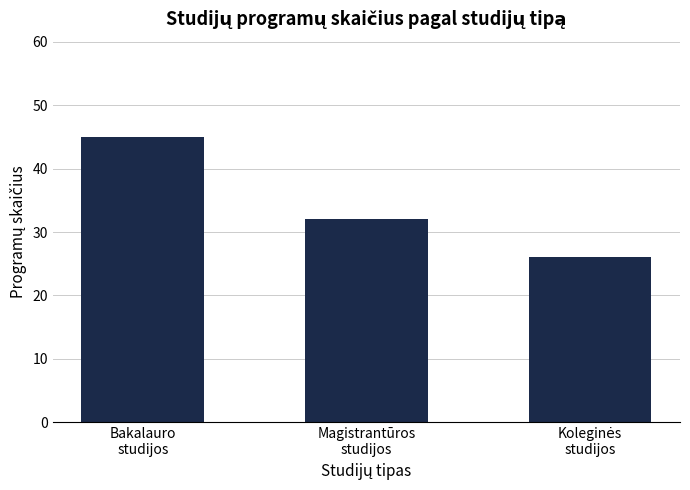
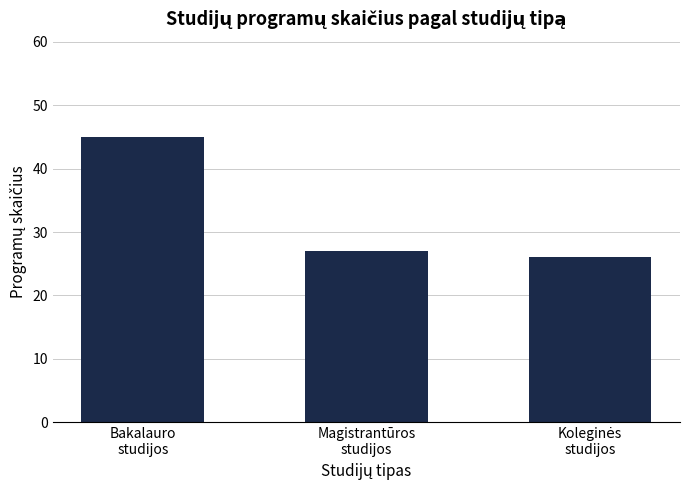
Magistrantūros studijos: 32 -> 27
